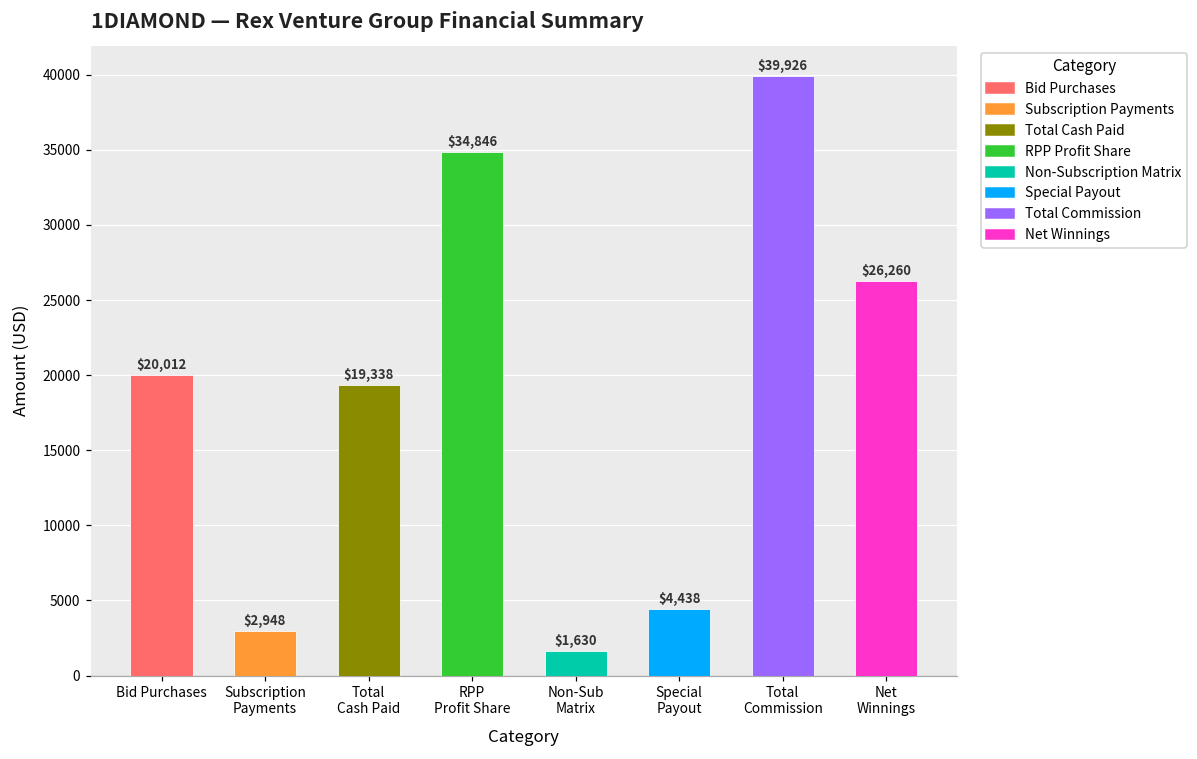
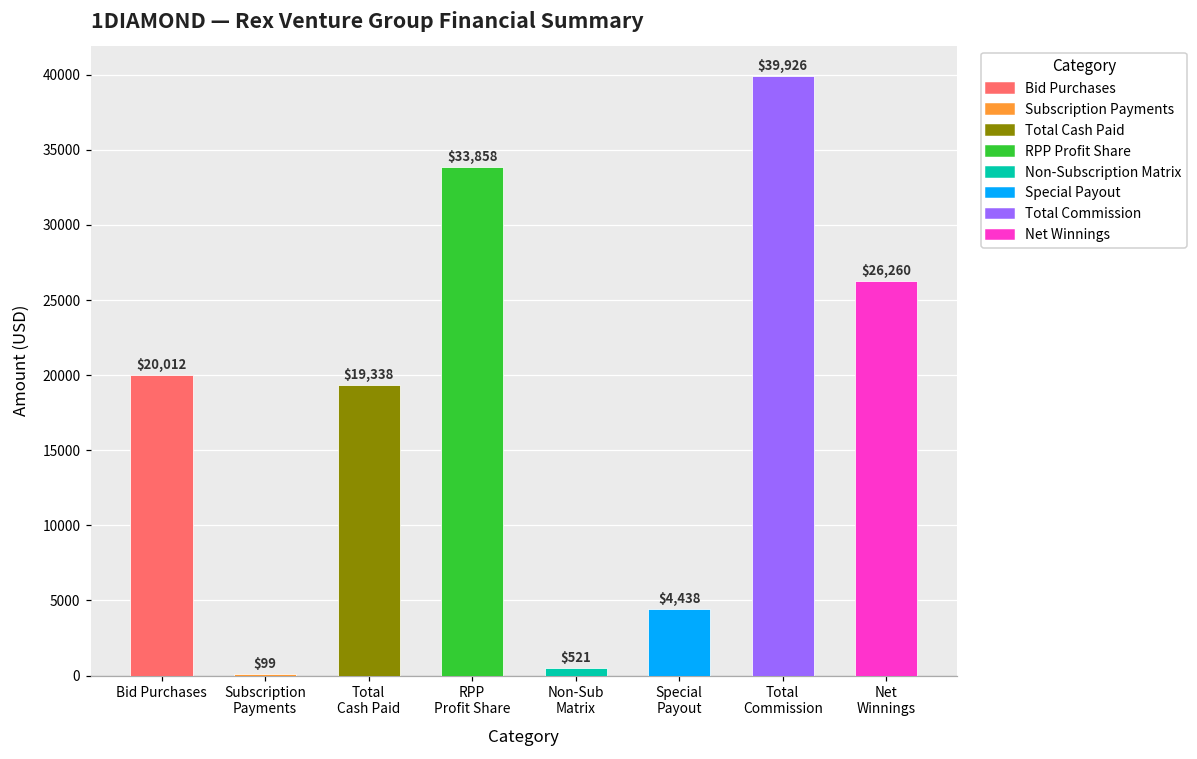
Subscription Payments: $2,948 -> $99
RPP Profit Share: $34,846 -> $33,858
Non-Sub Matrix: $1,630 -> $521
